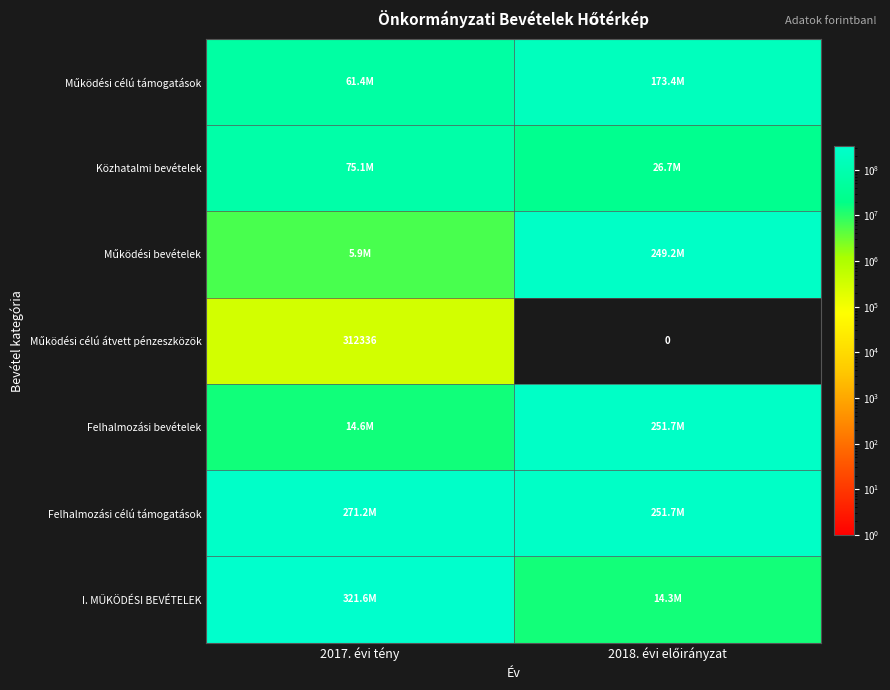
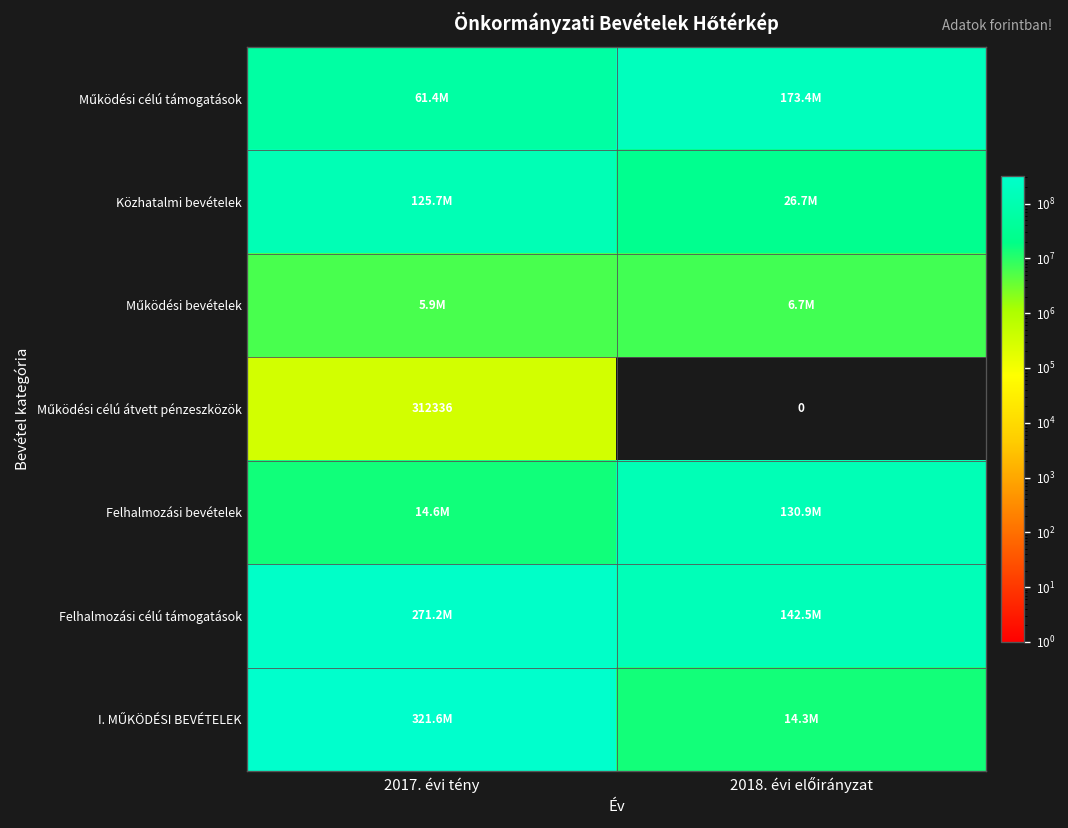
Közhatalmi bevételek, 2017. évi tény: 75.1M -> 125.7M
Működési bevételek, 2018. évi előirányzat: 249.2M -> 6.7M
Felhalmozási bevételek, 2018. évi előirányzat: 251.7M -> 130.9M
Felhalmozási célú támogatások, 2018. évi előirányzat: 251.7M -> 142.5M
